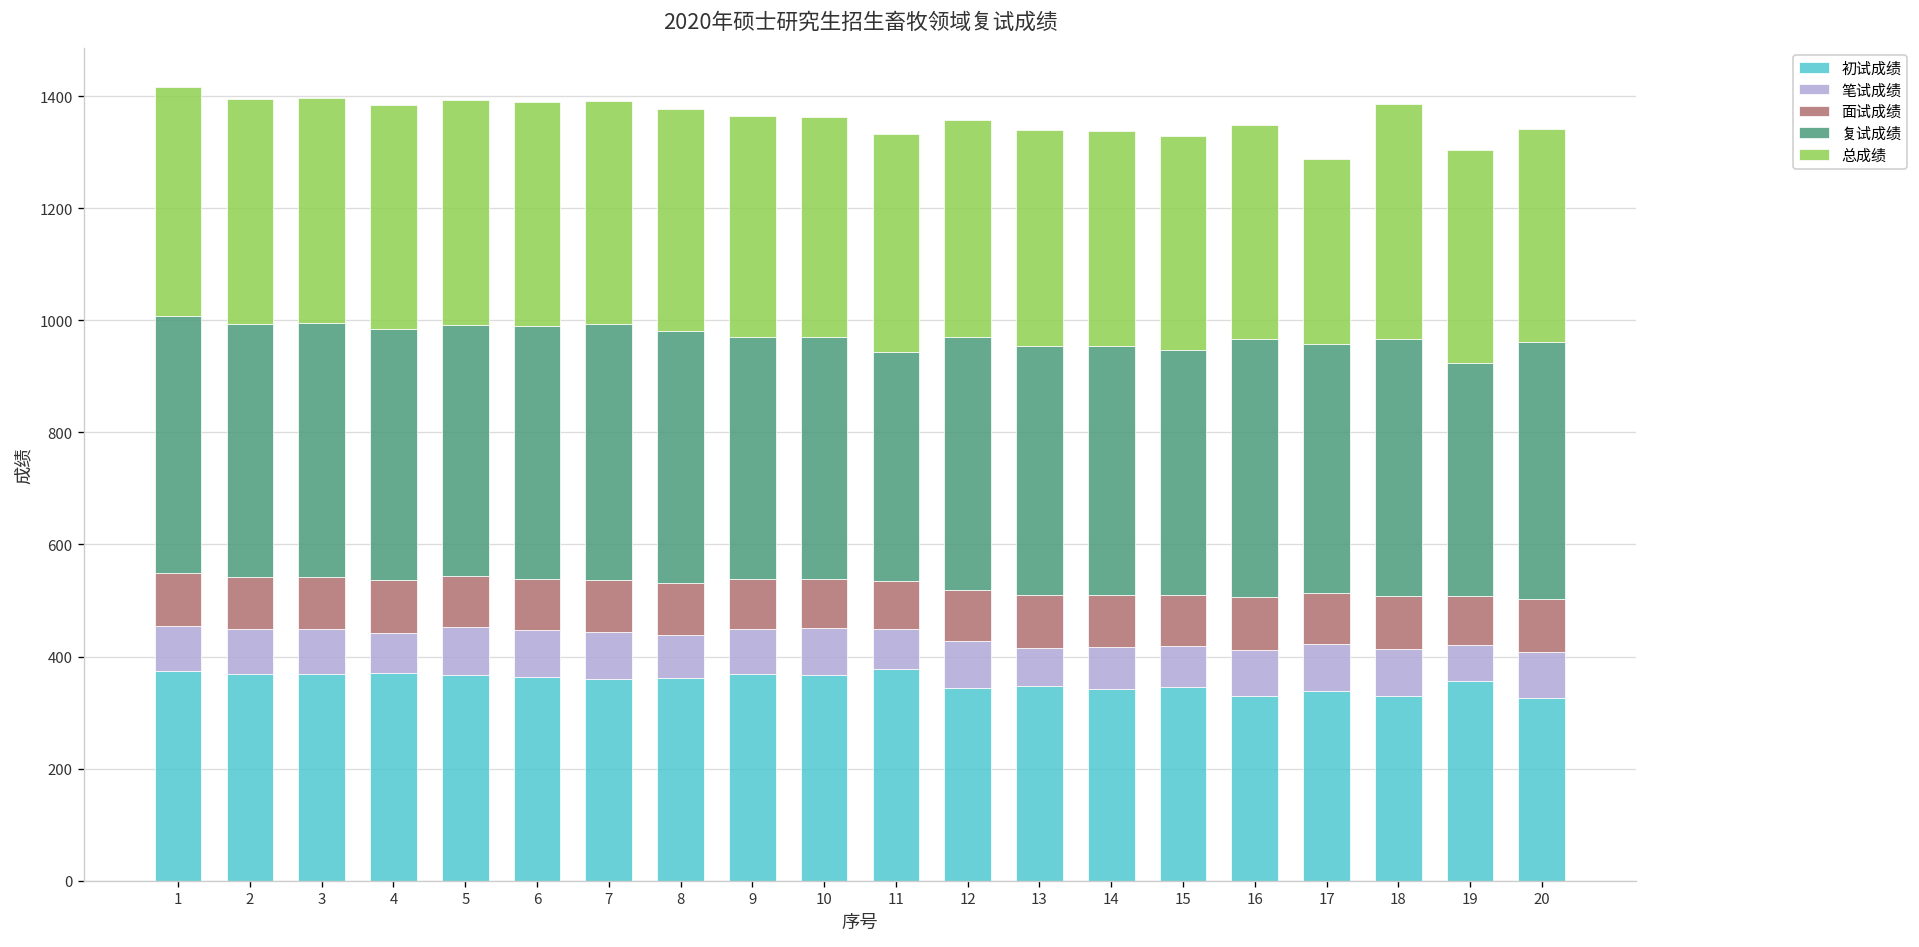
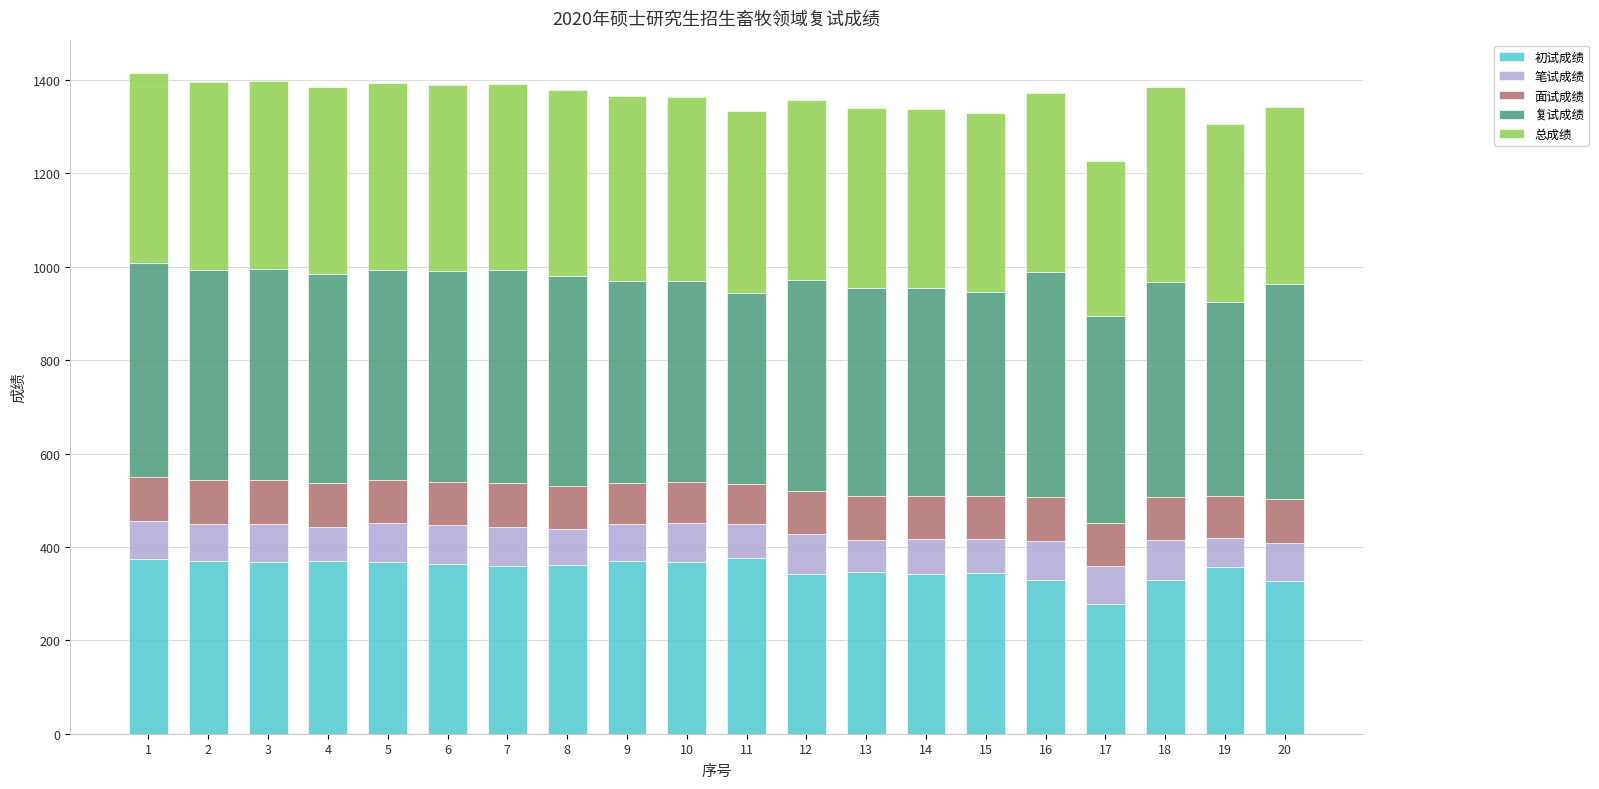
复试成绩, 16: 460 -> 480
初试成绩, 17: 340 -> 280
